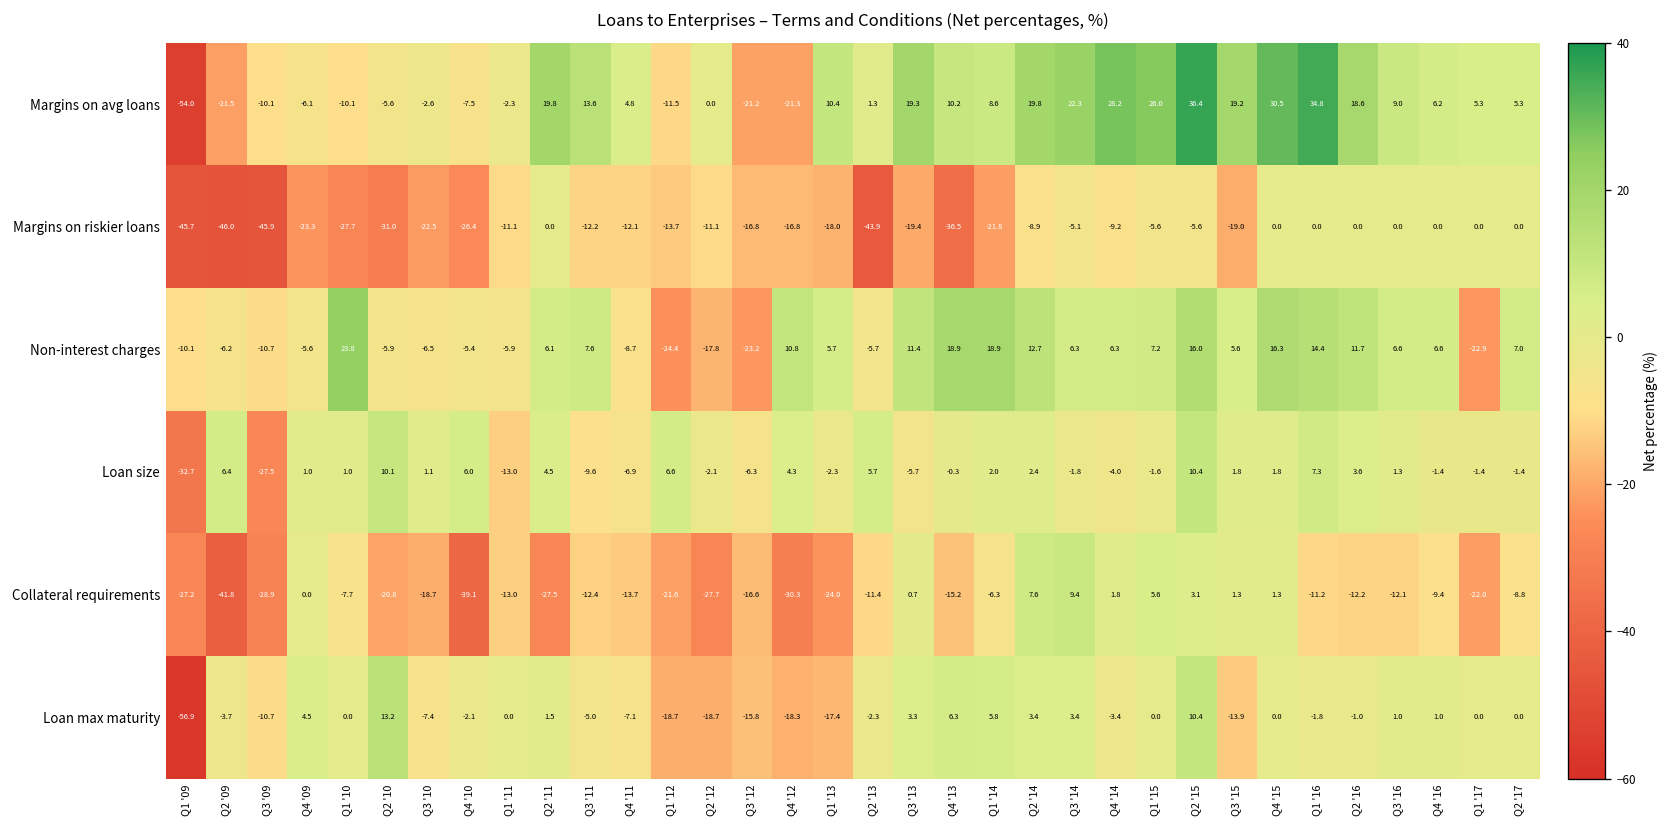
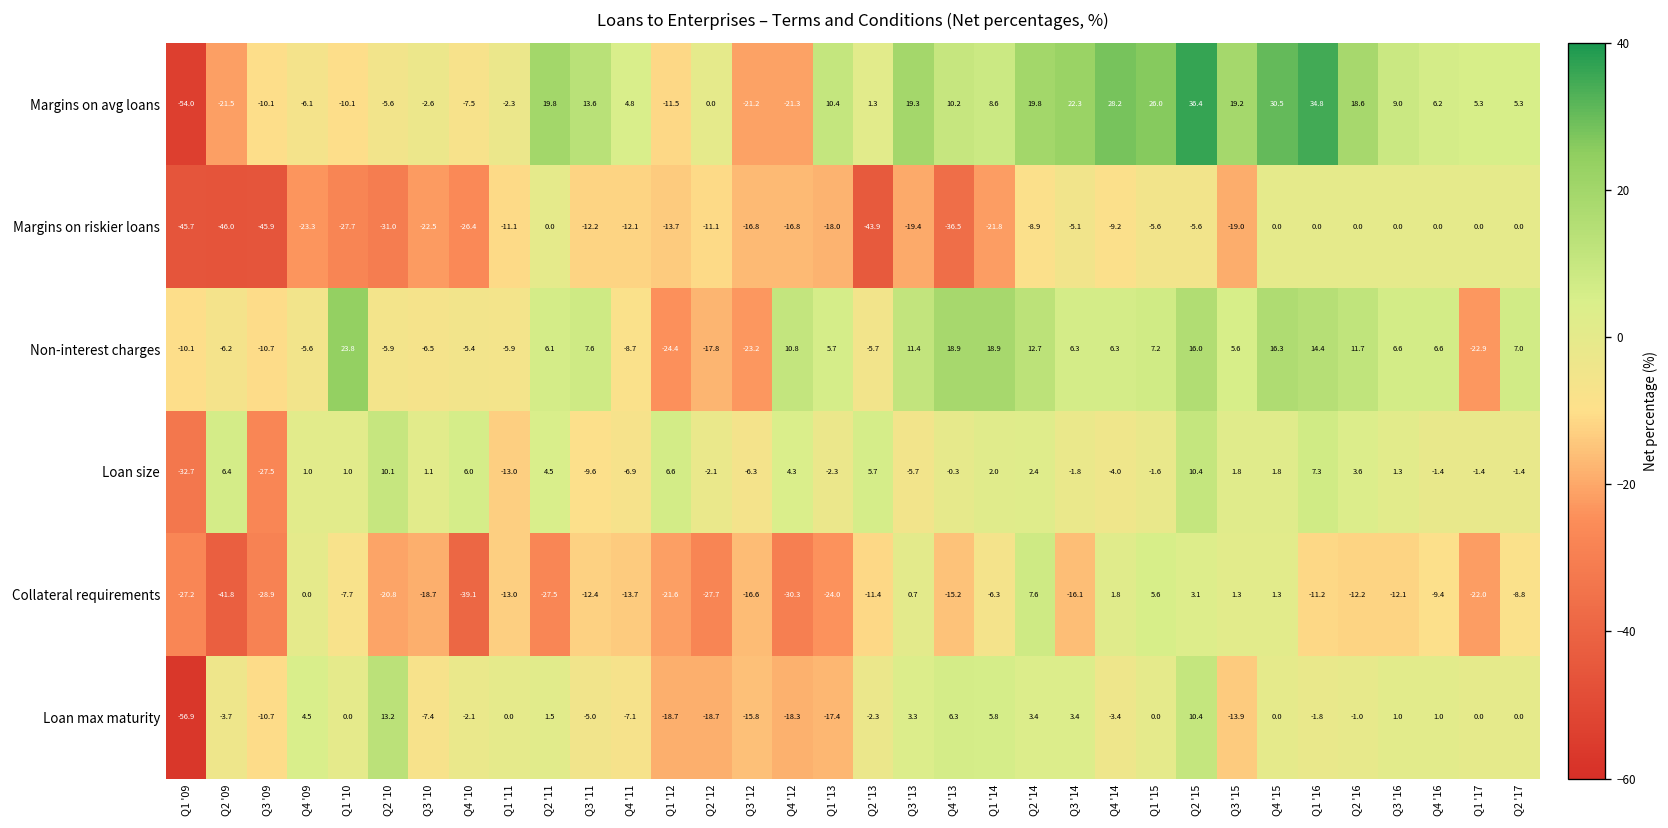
Collateral requirements, Q3 '14: 9.4 -> -16.1
